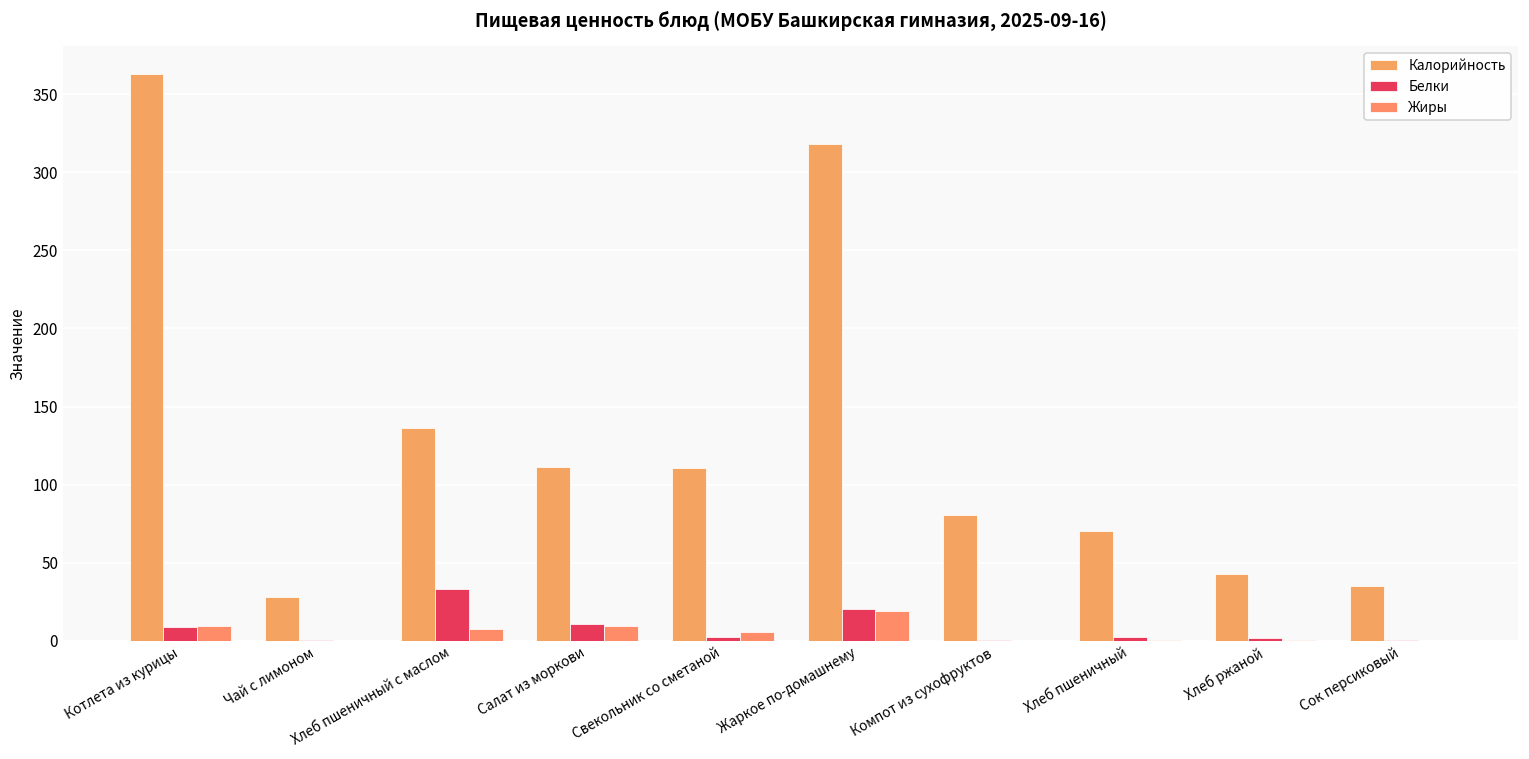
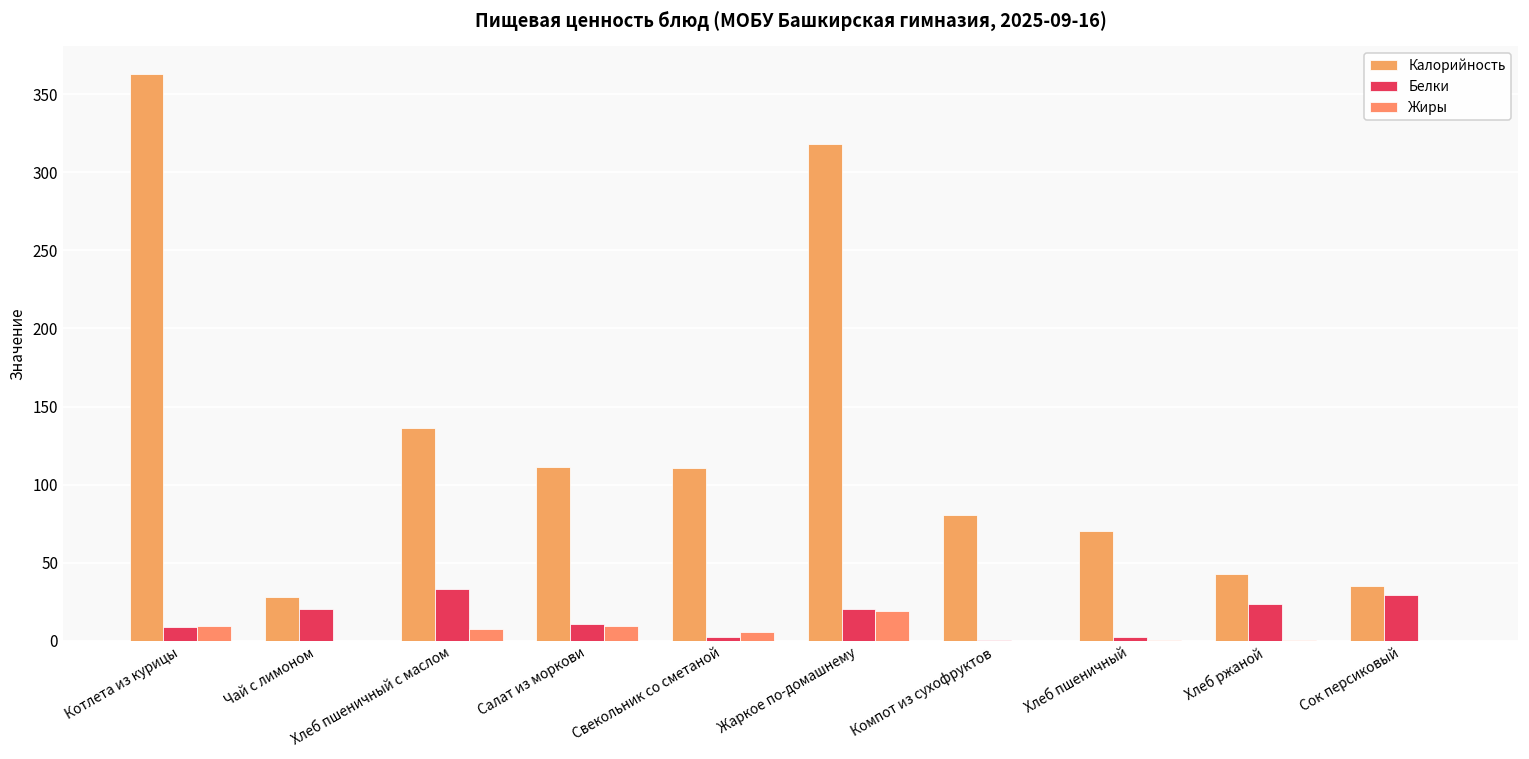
Белки, Чай с лимоном: 0 -> 20
Белки, Хлеб ржаной: 2 -> 24
Белки, Сок персиковый: 1 -> 29
